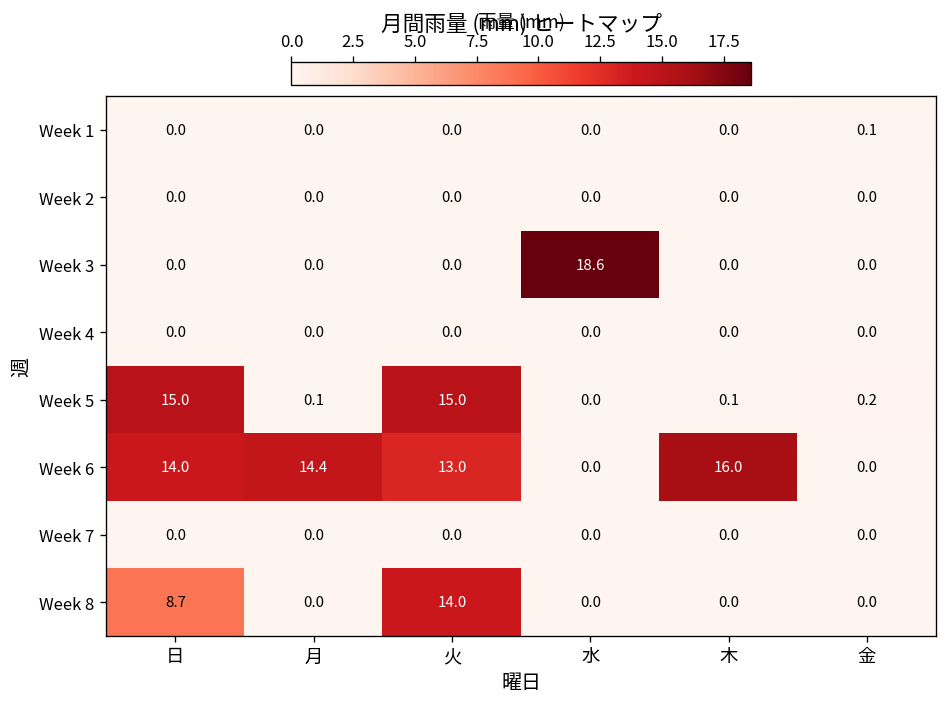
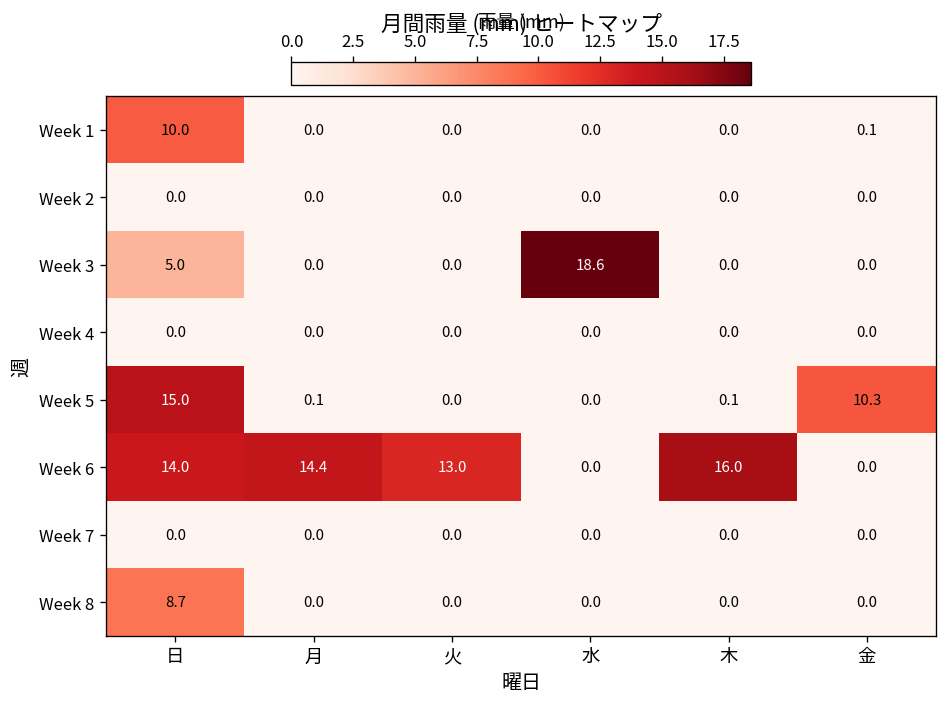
Week 1, 日: 0.0 -> 10.0
Week 3, 日: 0.0 -> 5.0
Week 5, 火: 15.0 -> 0.0
Week 5, 金: 0.2 -> 10.3
Week 8, 火: 14.0 -> 0.0
